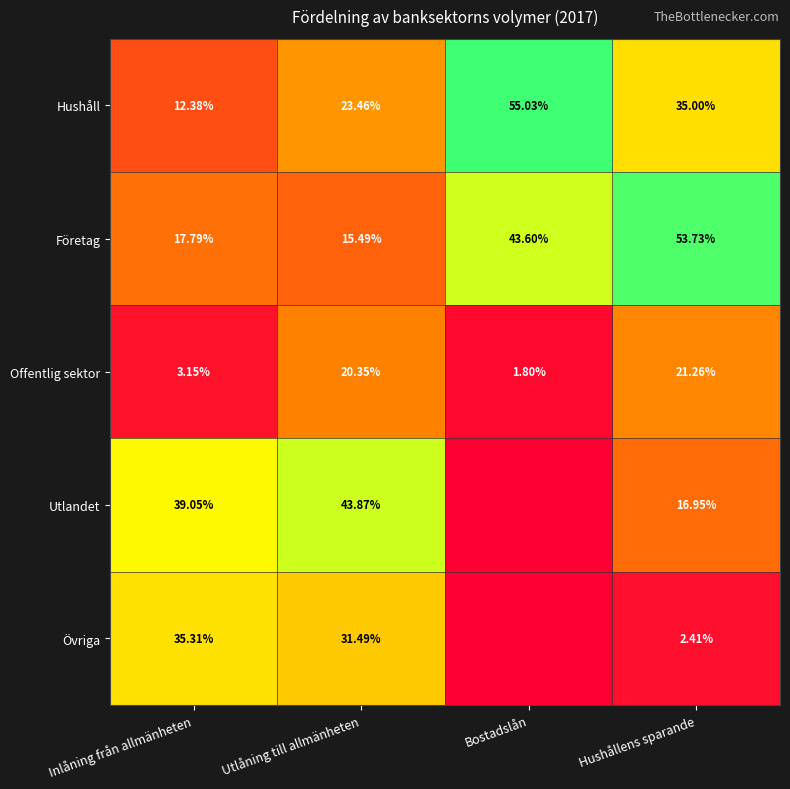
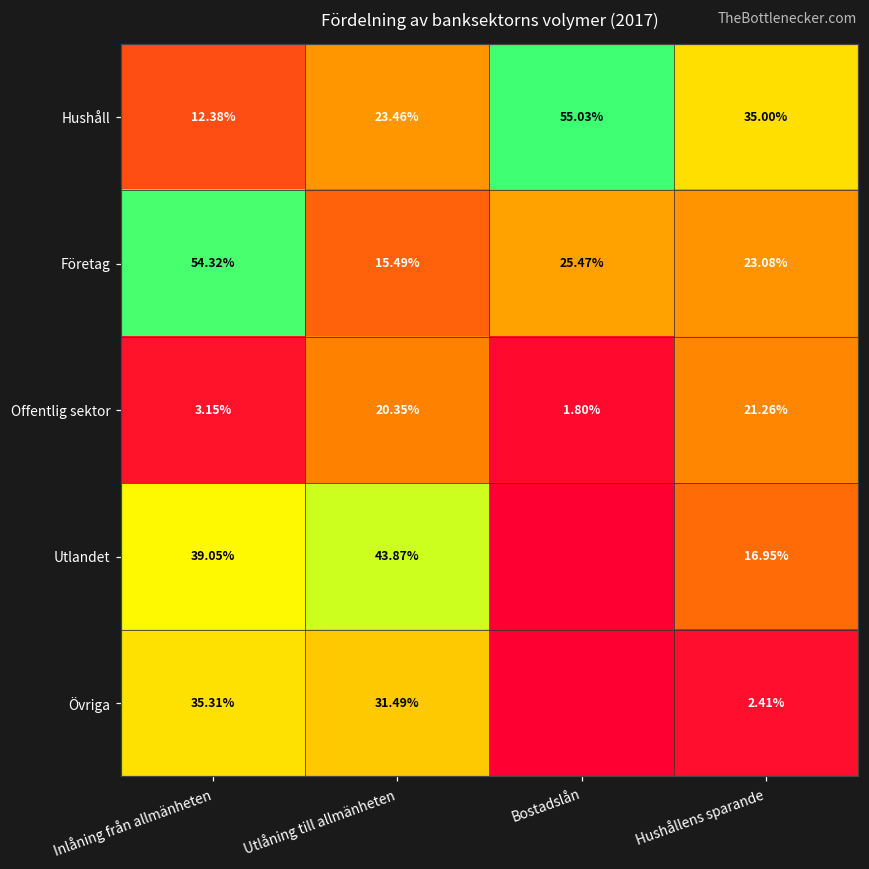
Företag, Inlåning från allmänheten: 17.79% -> 54.32%
Företag, Bostadslån: 43.60% -> 25.47%
Företag, Hushållens sparande: 53.73% -> 23.08%
